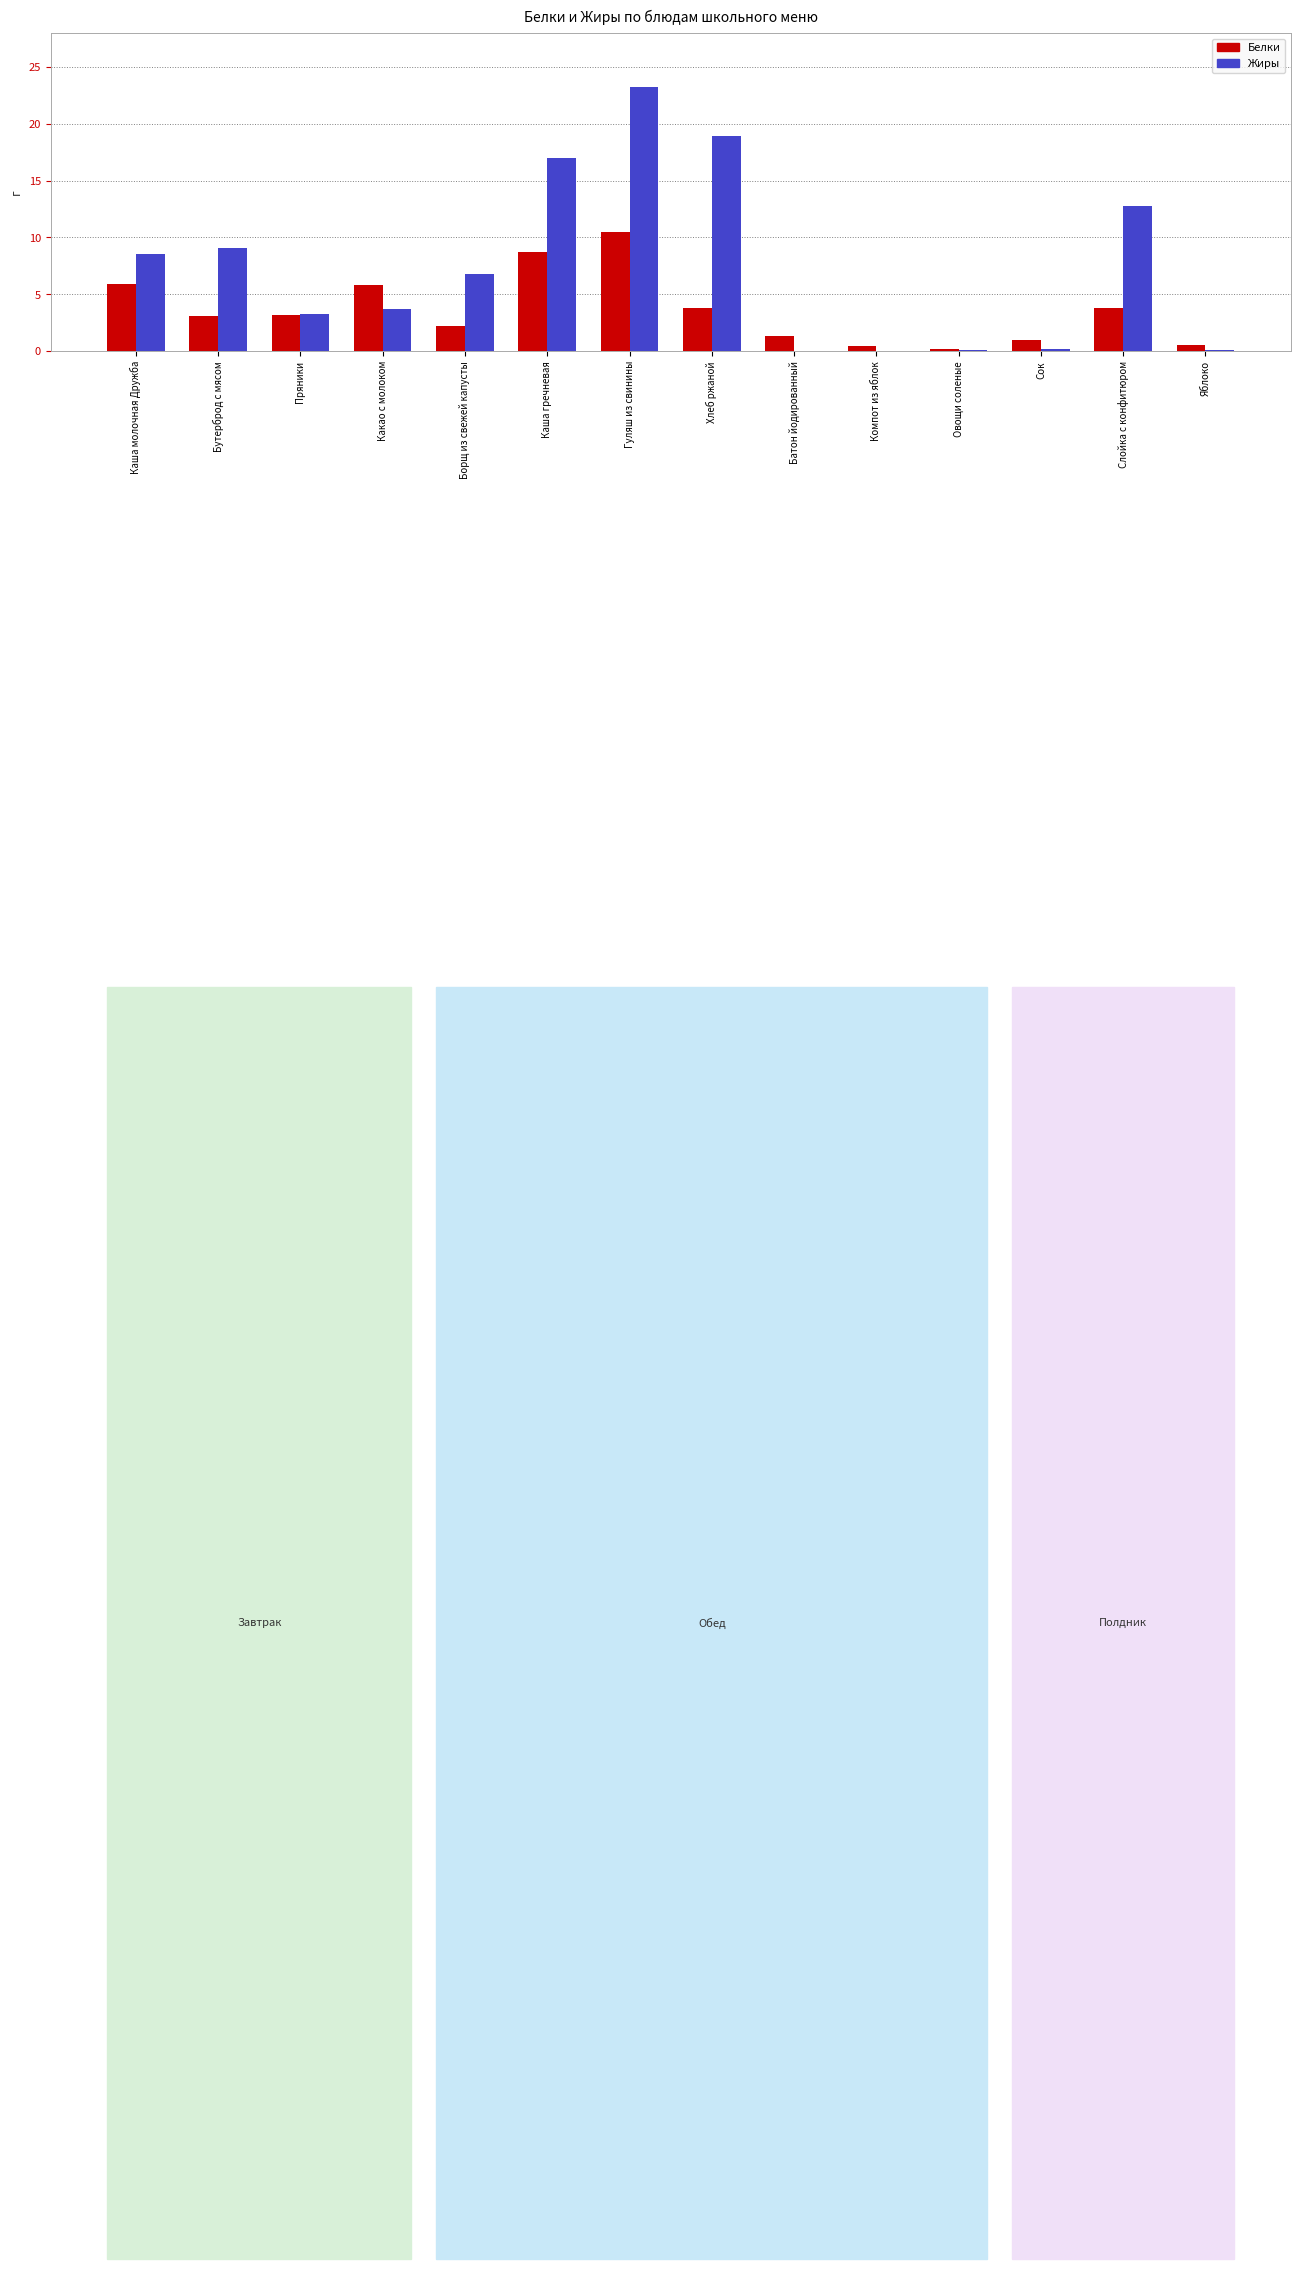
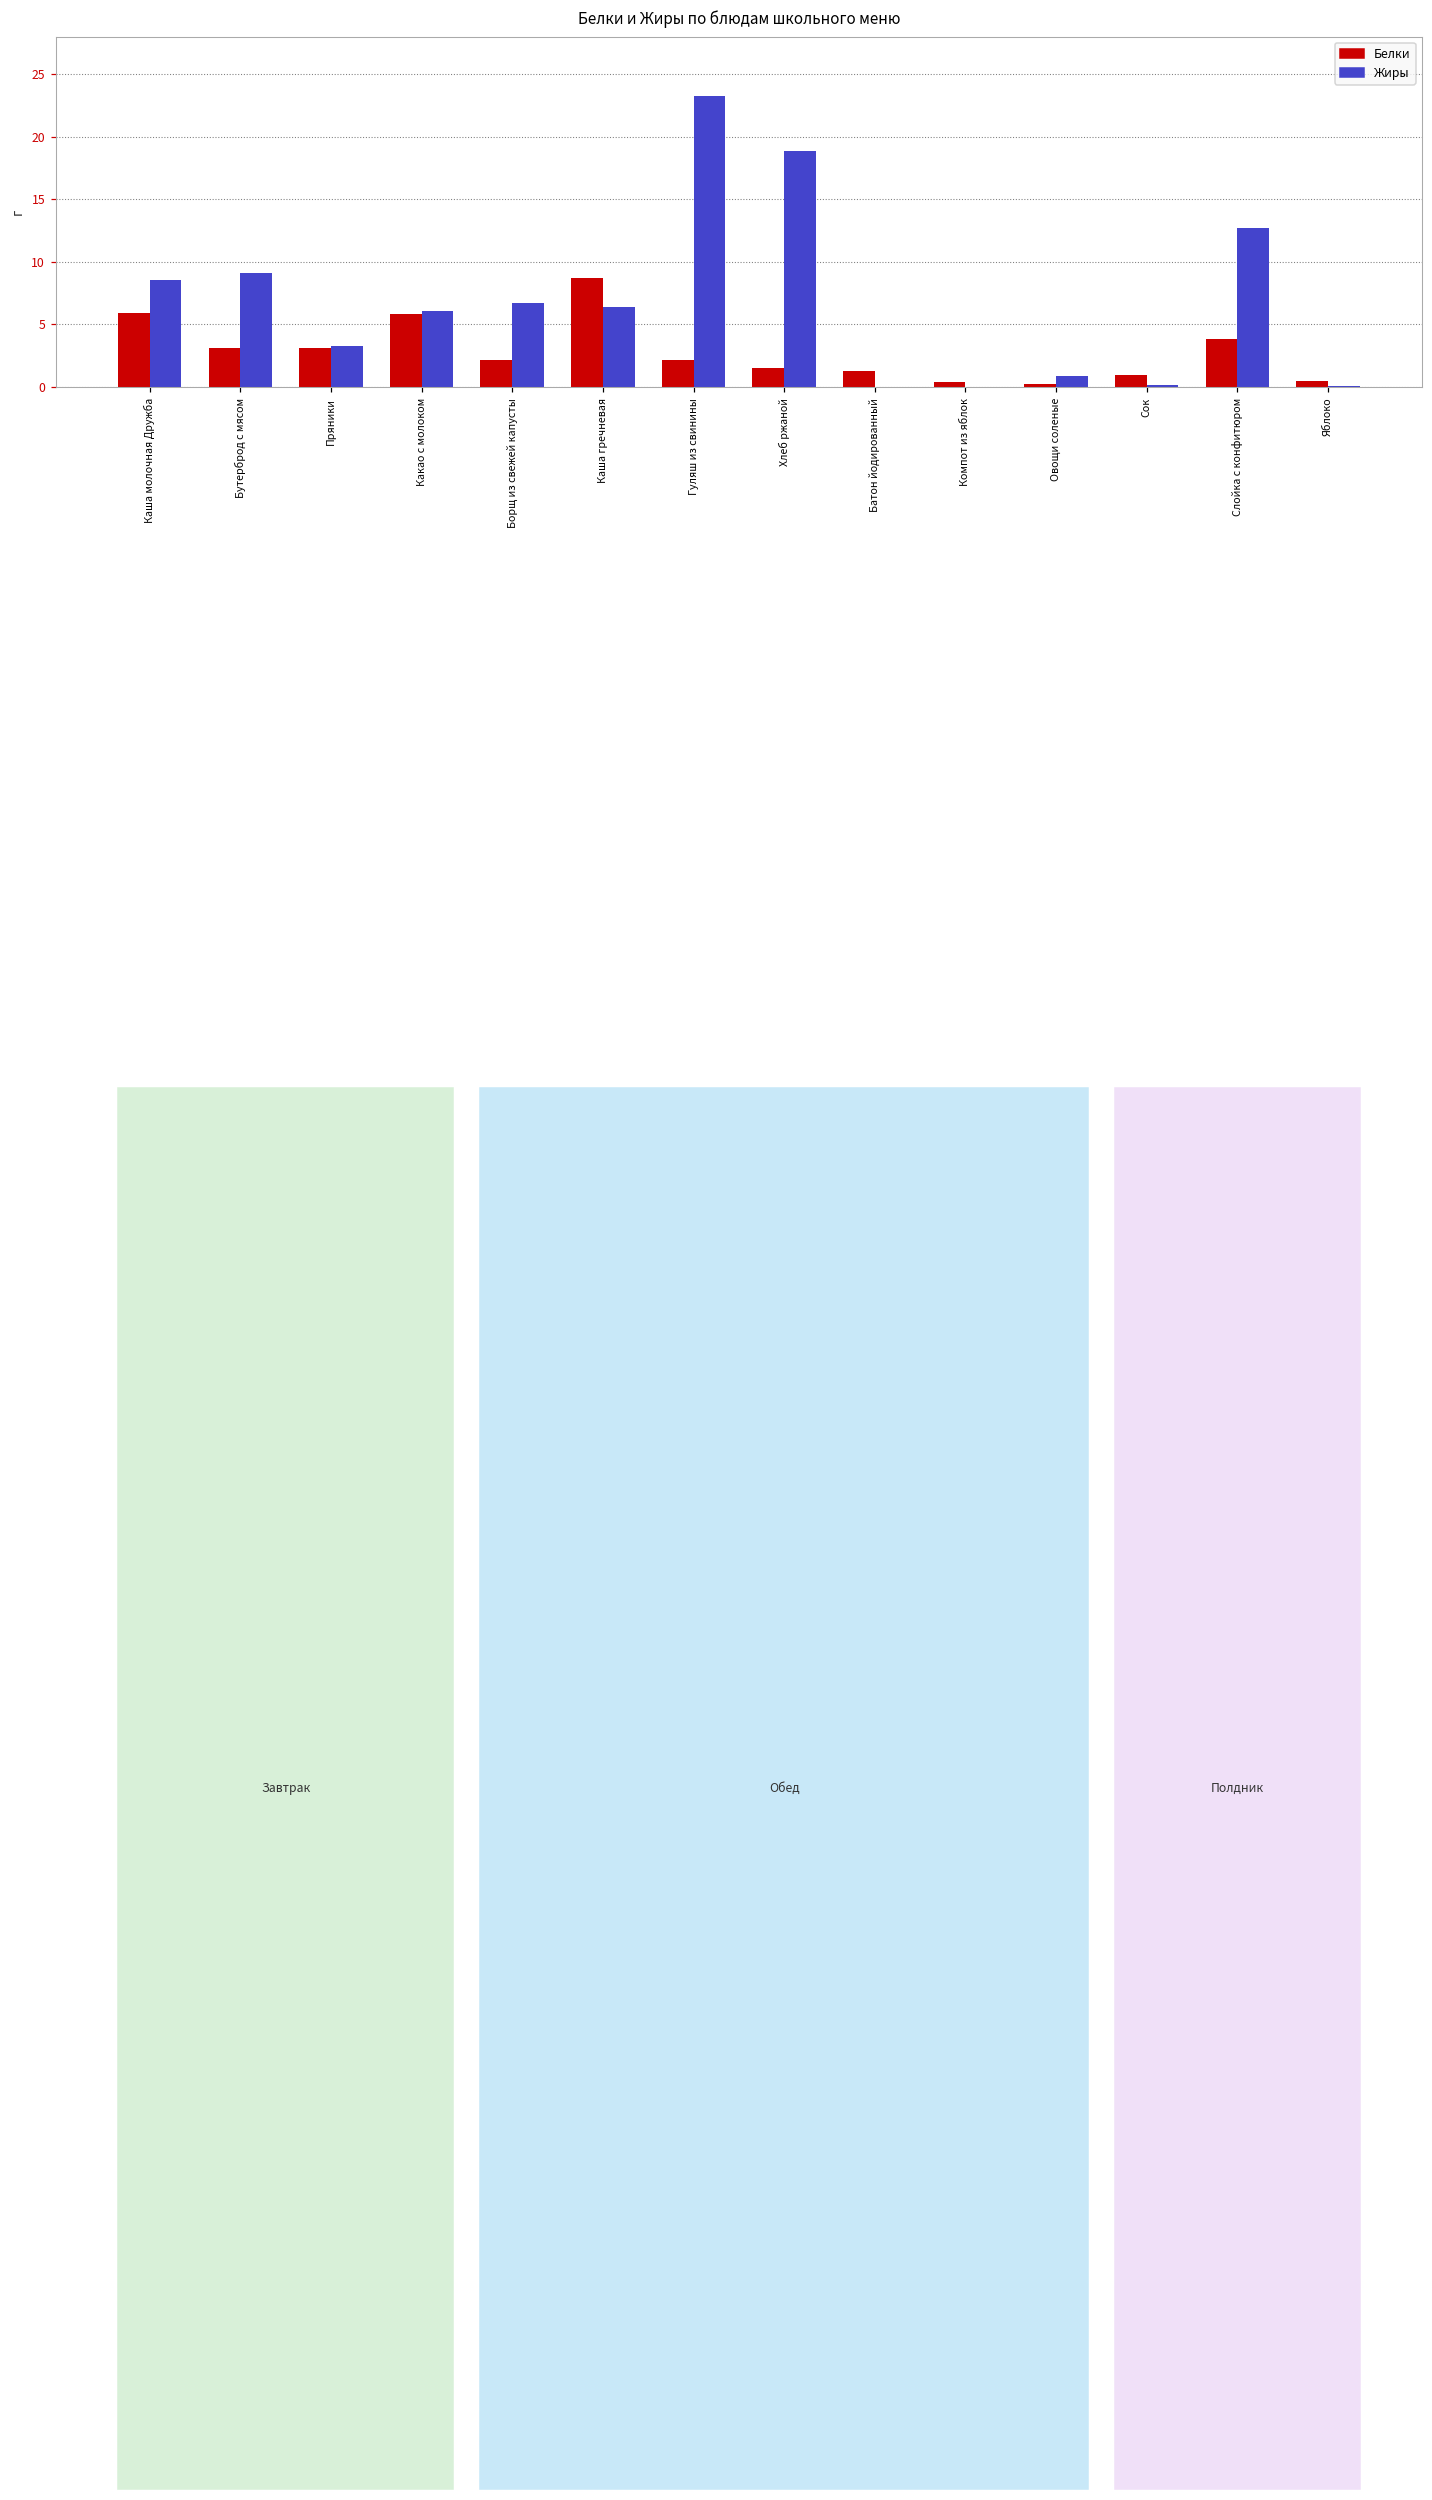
Жиры, Какао с молоком: 3.7 -> 6.1
Жиры, Каша гречневая: 17.0 -> 6.4
Белки, Гуляш из свинины: 10.5 -> 2.2
Белки, Хлеб ржаной: 3.8 -> 1.5
Жиры, Овощи соленые: 0.1 -> 0.9
